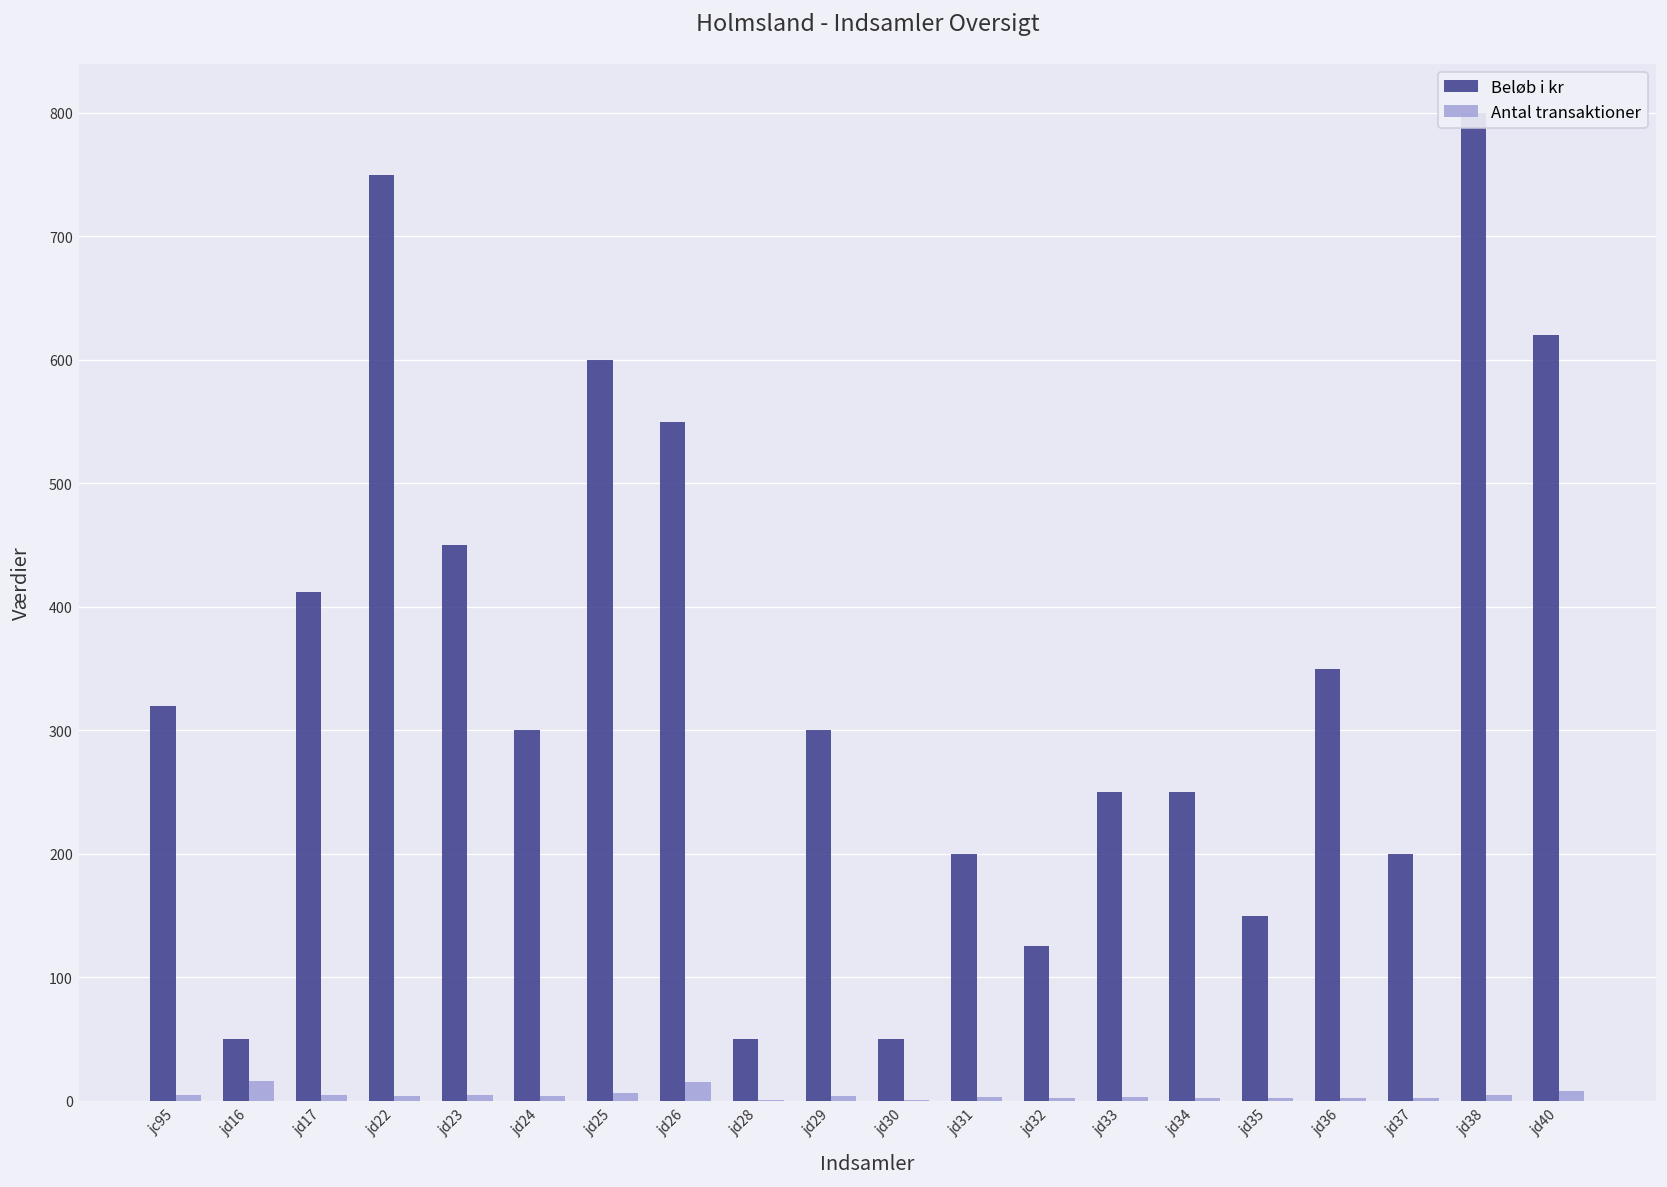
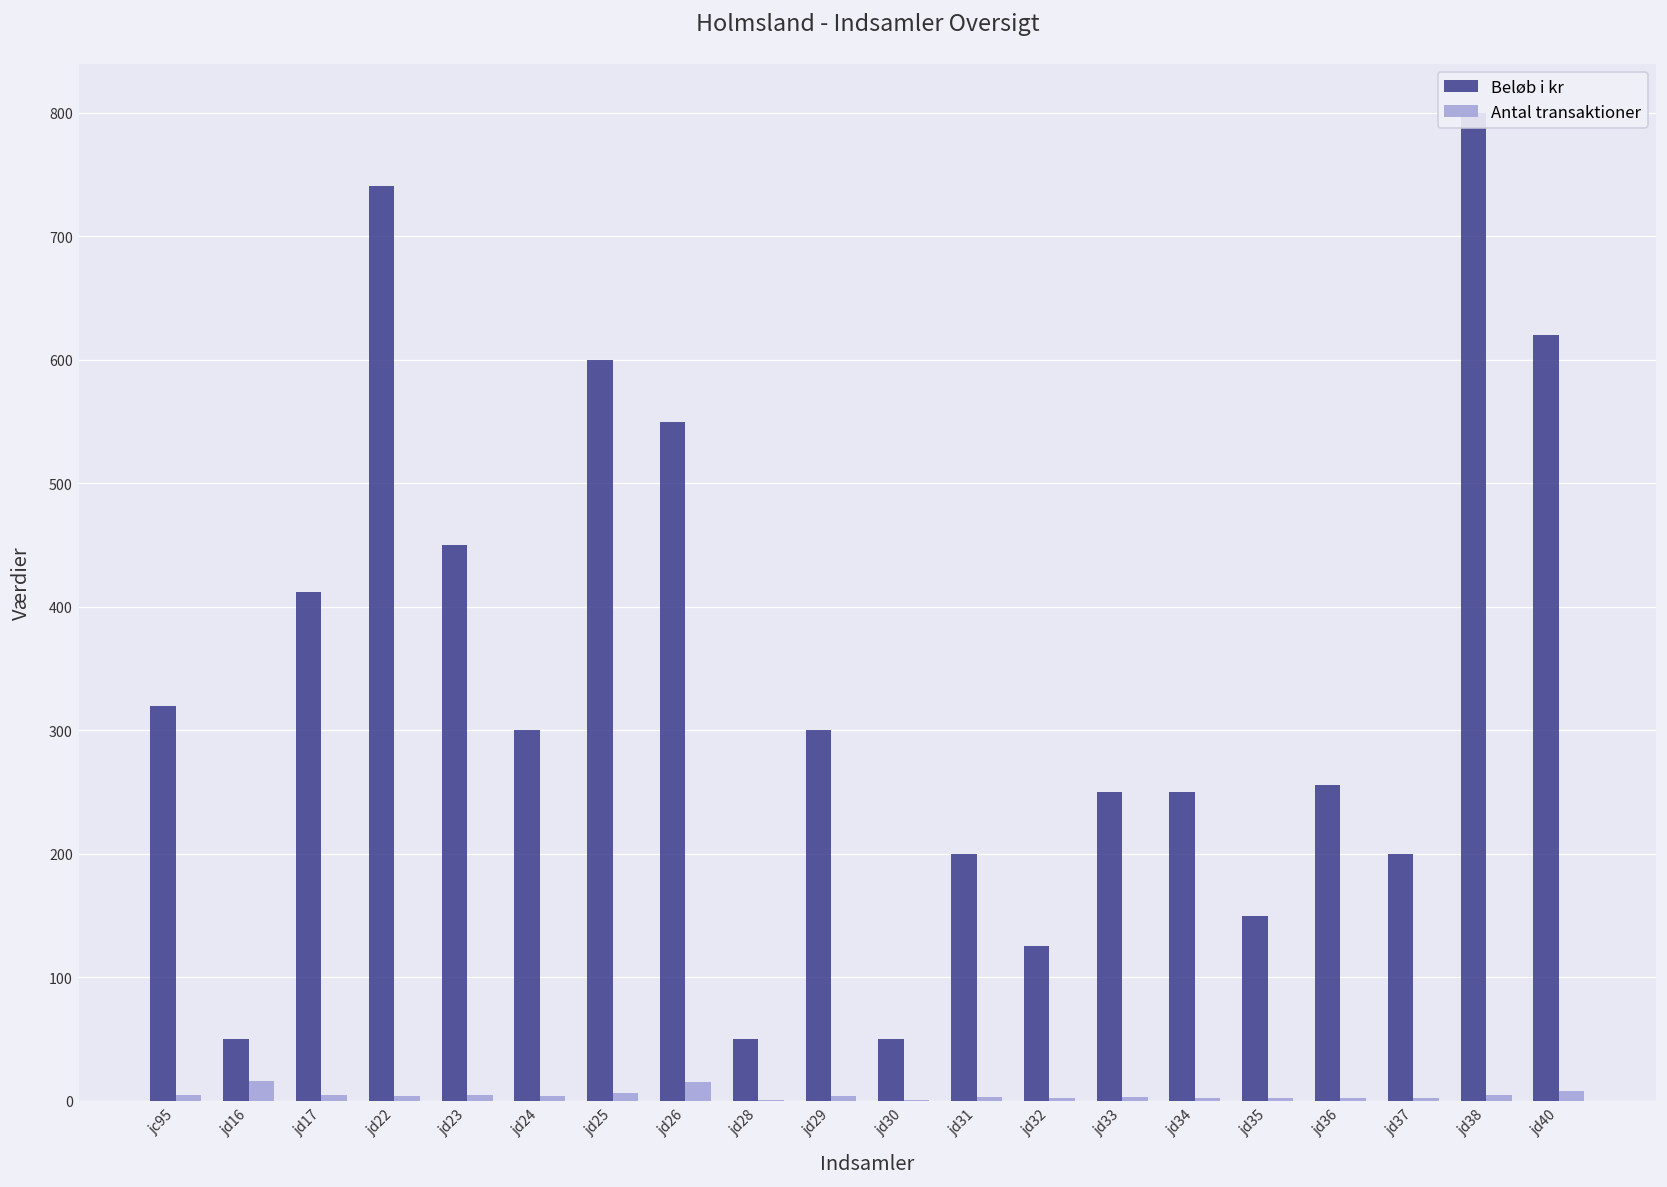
Beløb i kr, jd22: 750 -> 741
Beløb i kr, jd36: 350 -> 256
